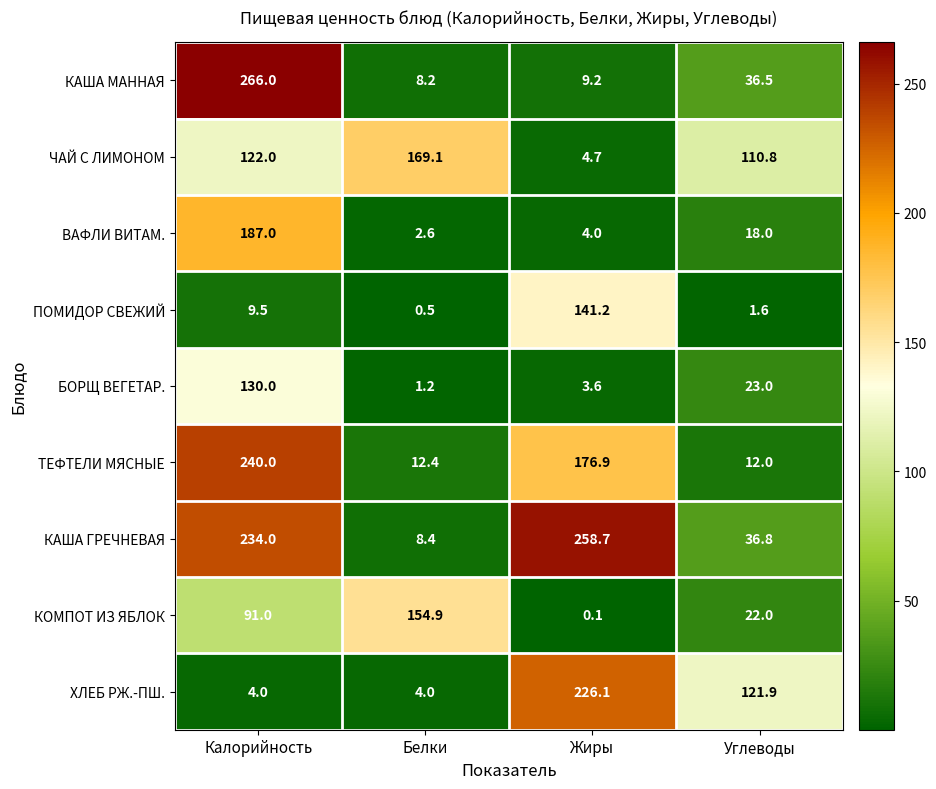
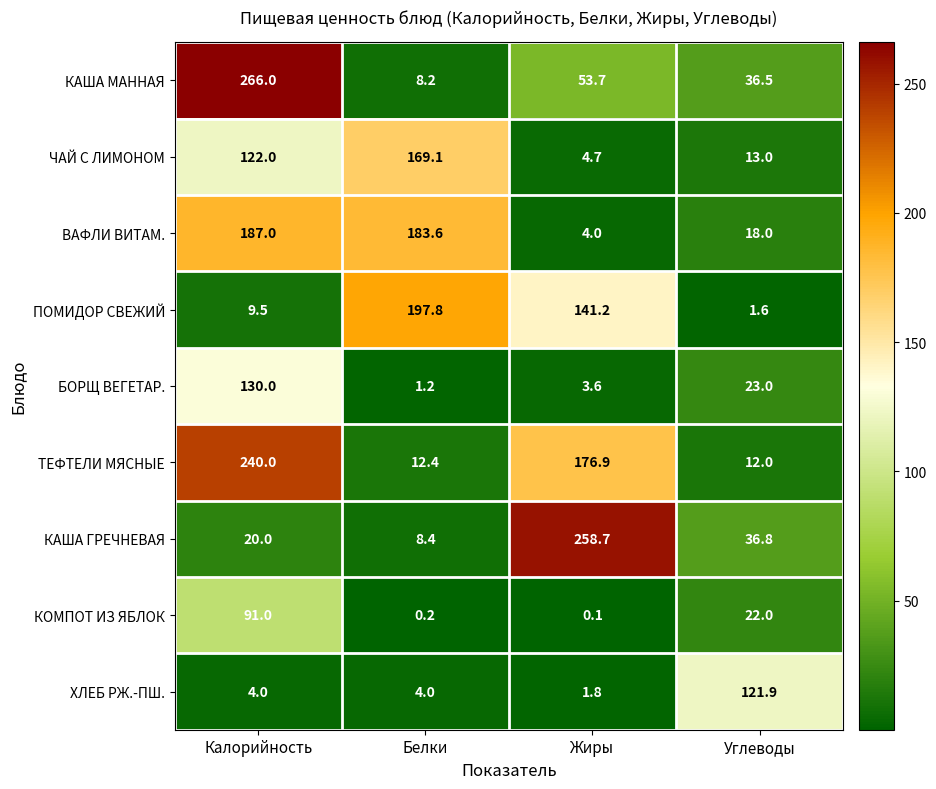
КАША МАННАЯ, Жиры: 9.2 -> 53.7
ЧАЙ С ЛИМОНОМ, Углеводы: 110.8 -> 13.0
ВАФЛИ ВИТАМ., Белки: 2.6 -> 183.6
ПОМИДОР СВЕЖИЙ, Белки: 0.5 -> 197.8
КАША ГРЕЧНЕВАЯ, Калорийность: 234.0 -> 20.0
КОМПОТ ИЗ ЯБЛОК, Белки: 154.9 -> 0.2
ХЛЕБ РЖ.-ПШ., Жиры: 226.1 -> 1.8
